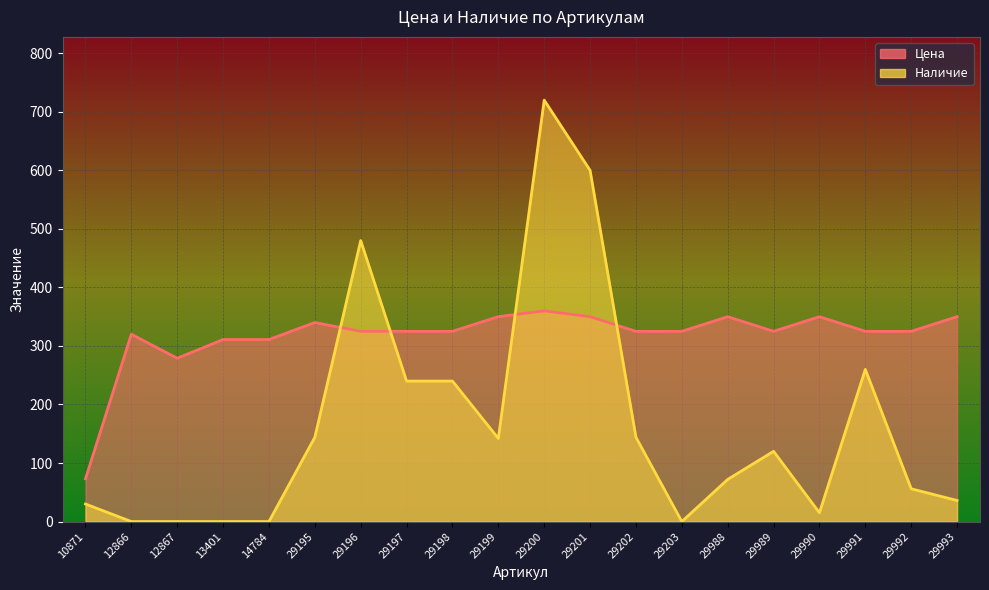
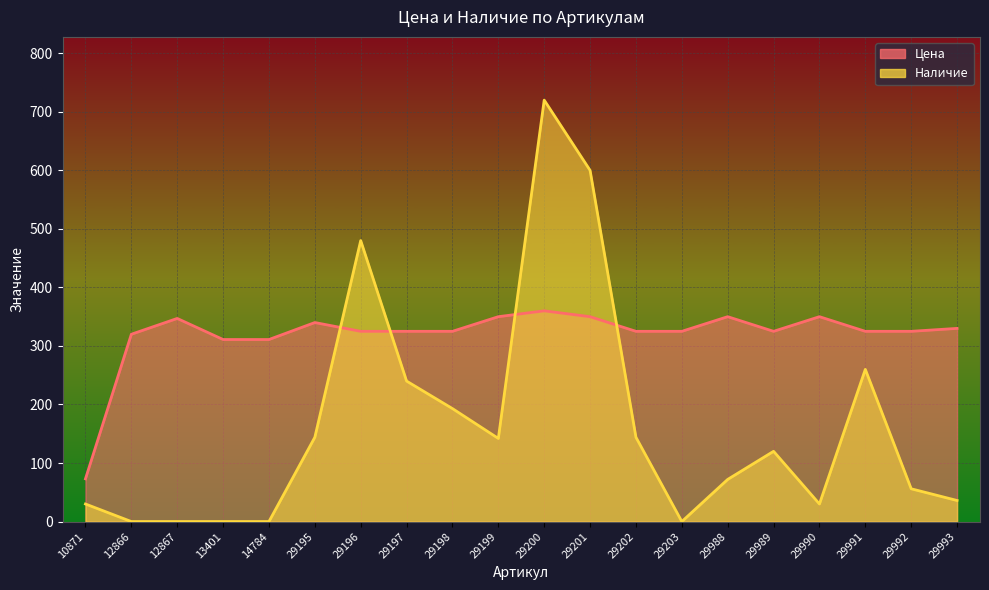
Цена, 12867: 280 -> 350
Наличие, 29198: 240 -> 190
Наличие, 29990: 20 -> 30
Цена, 29993: 350 -> 330
